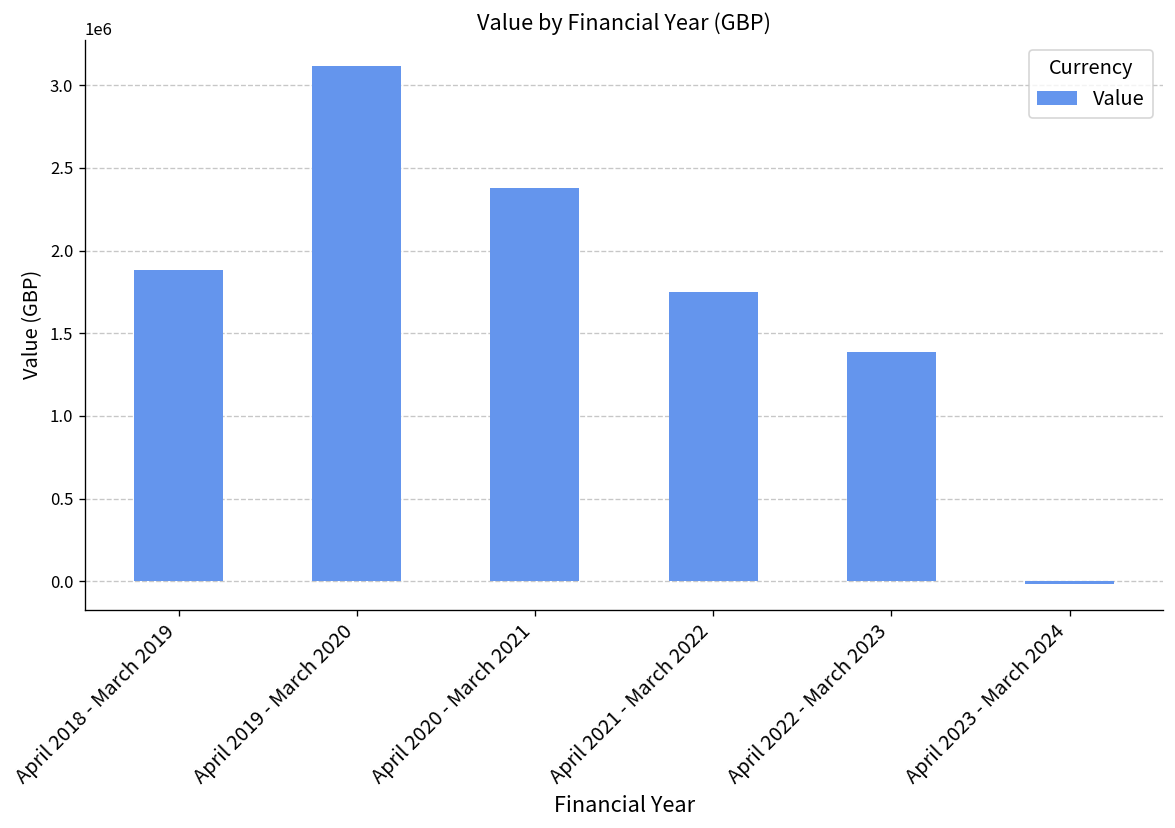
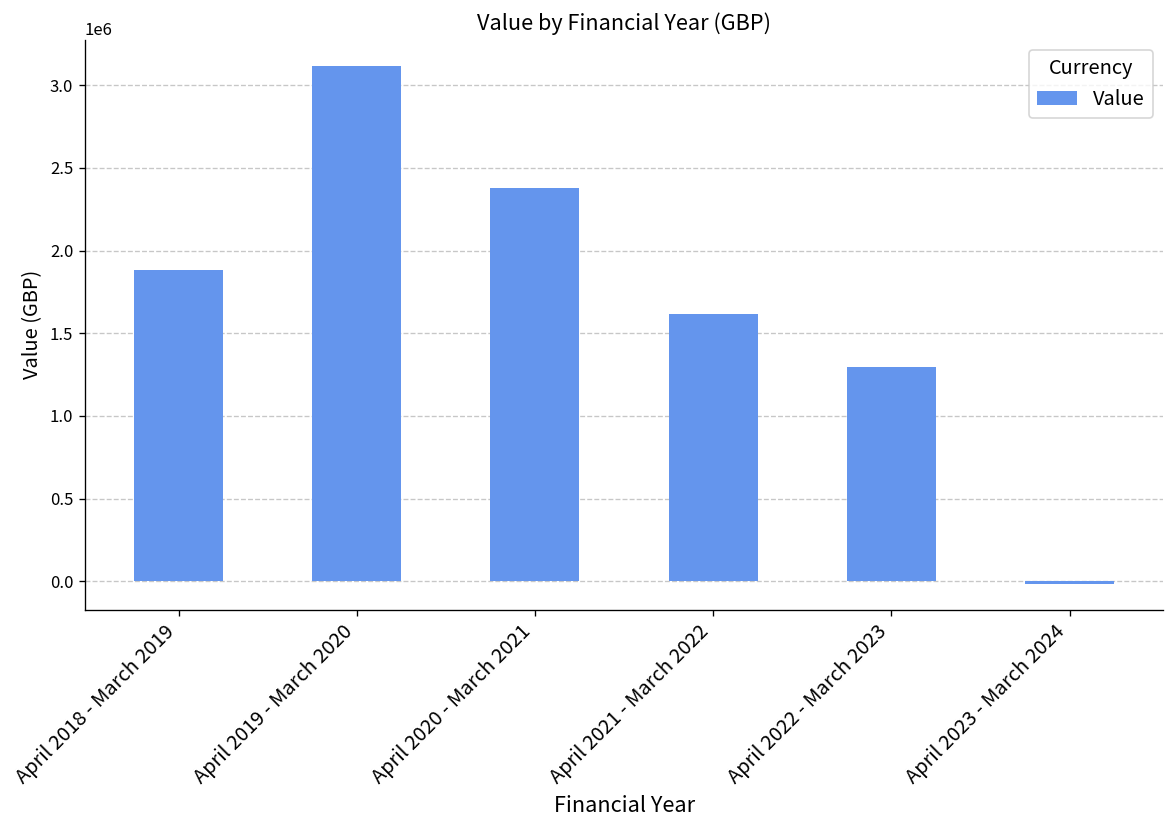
April 2021 - March 2022: 1750000 -> 1620000
April 2022 - March 2023: 1390000 -> 1300000
